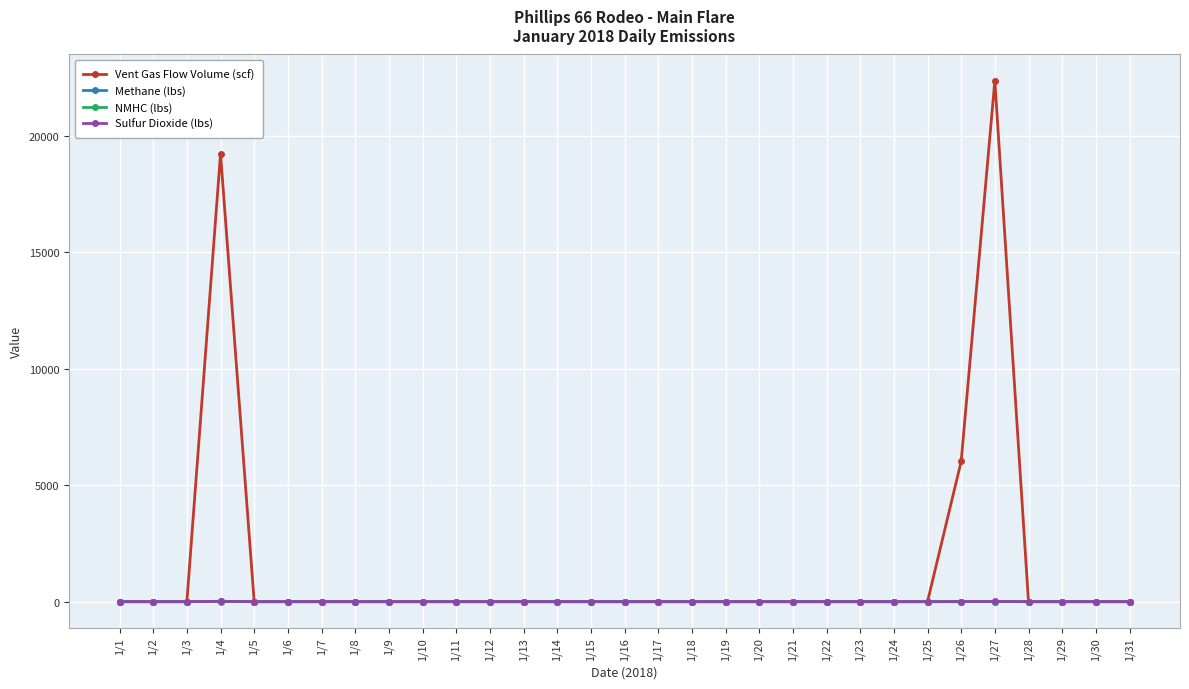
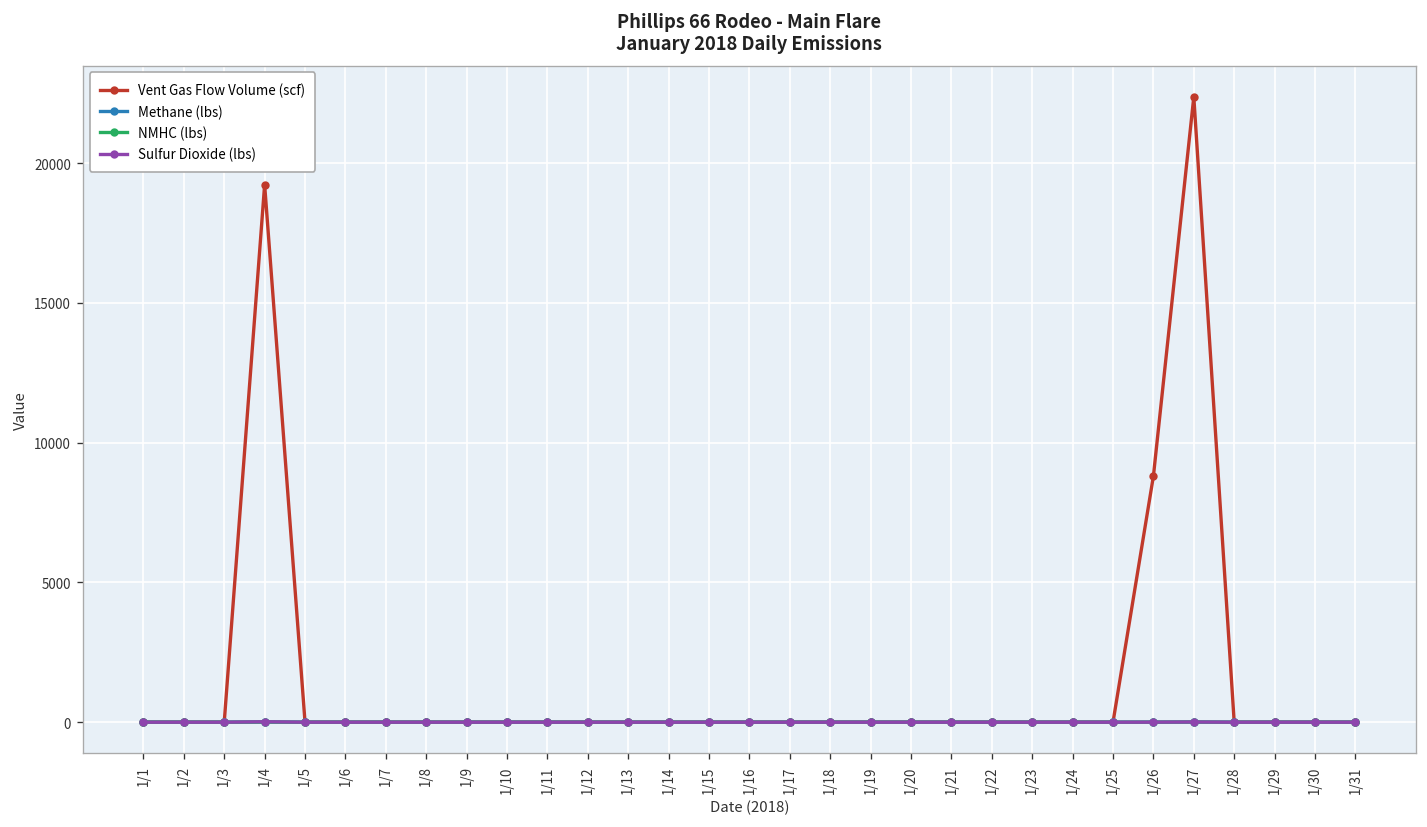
Vent Gas Flow Volume (scf), 1/26: 6000 -> 8800
